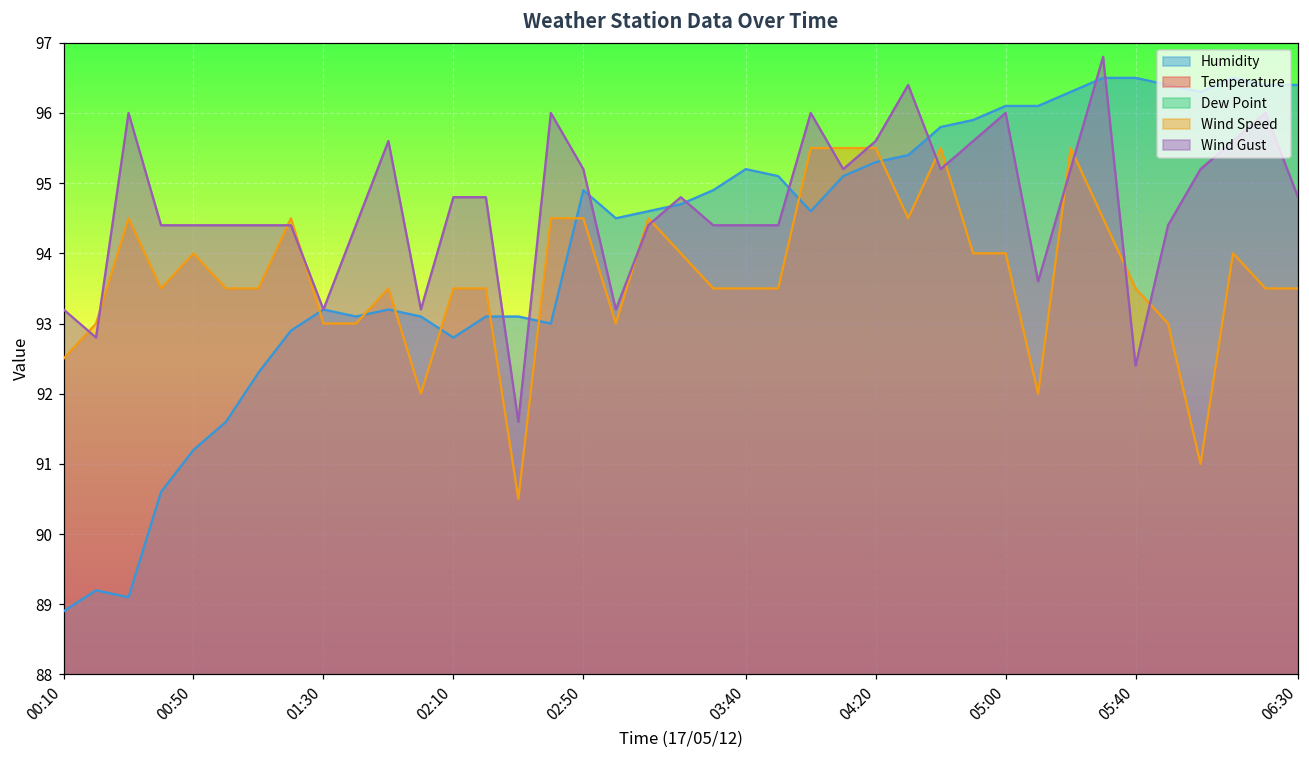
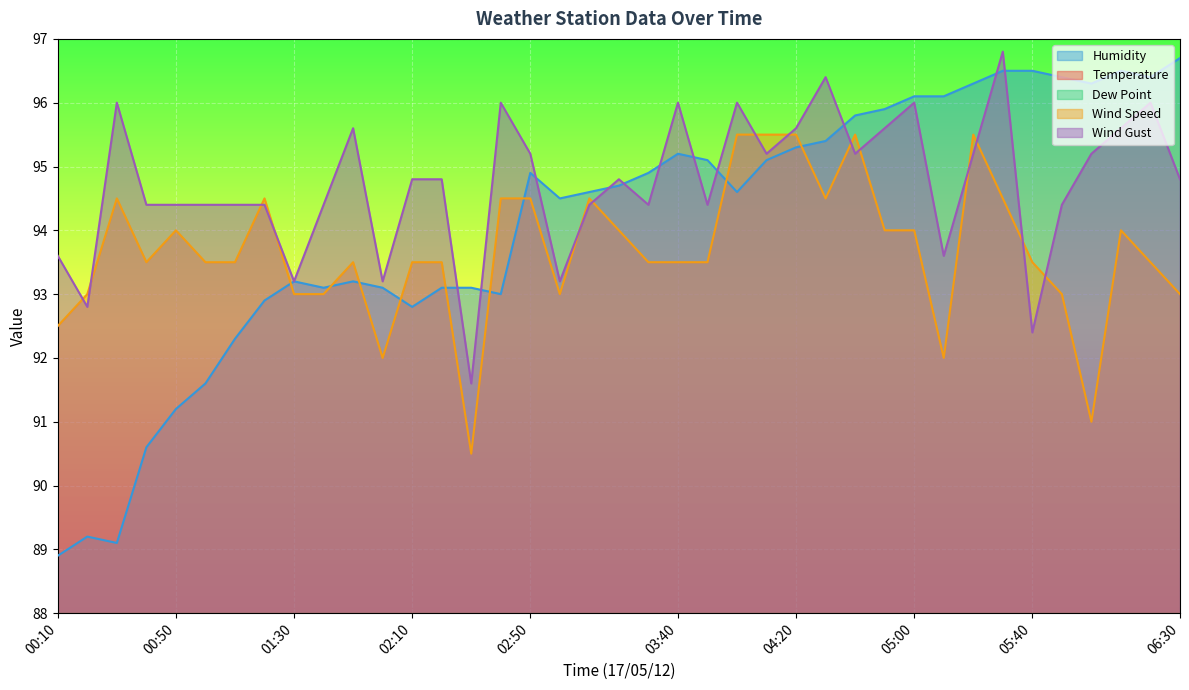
Wind Gust, 00:10: 93.2 -> 93.6
Wind Gust, 03:40: 94.4 -> 96.0
Humidity, 06:30: 96.4 -> 96.7
Wind Speed, 06:30: 93.5 -> 93.0
